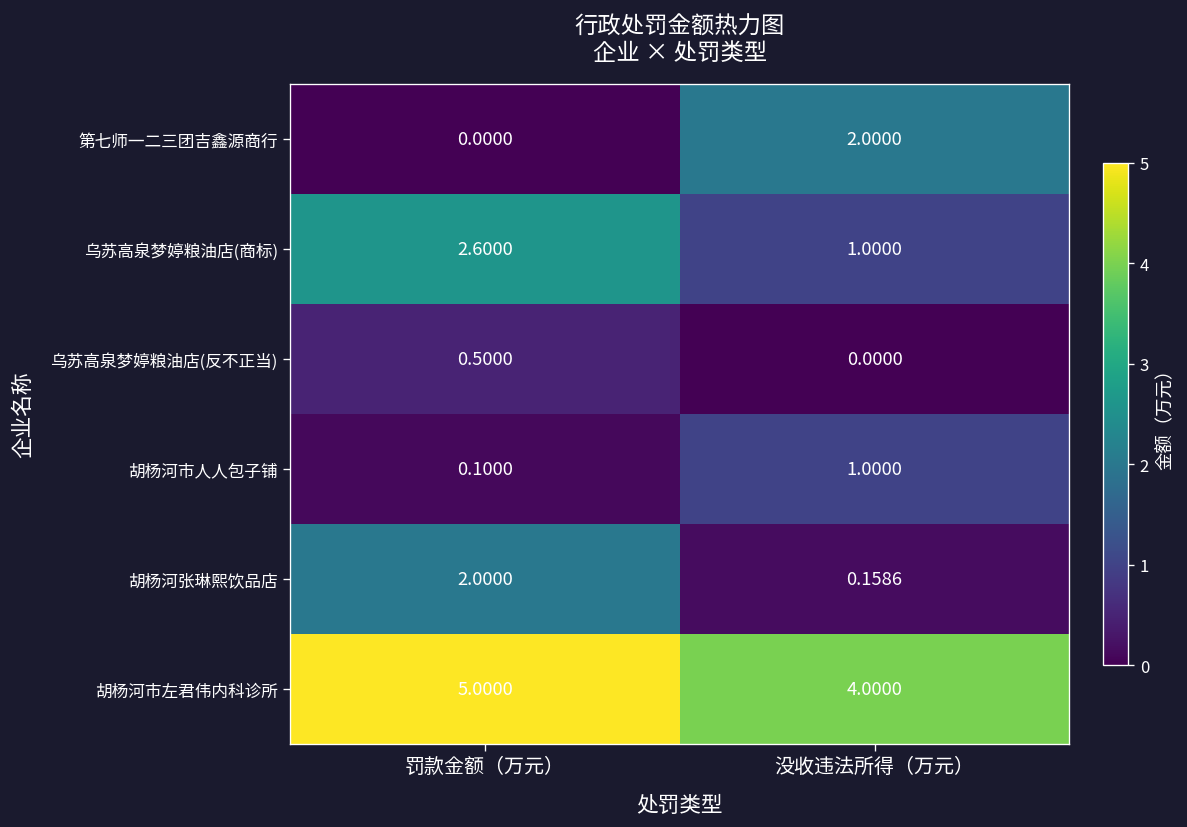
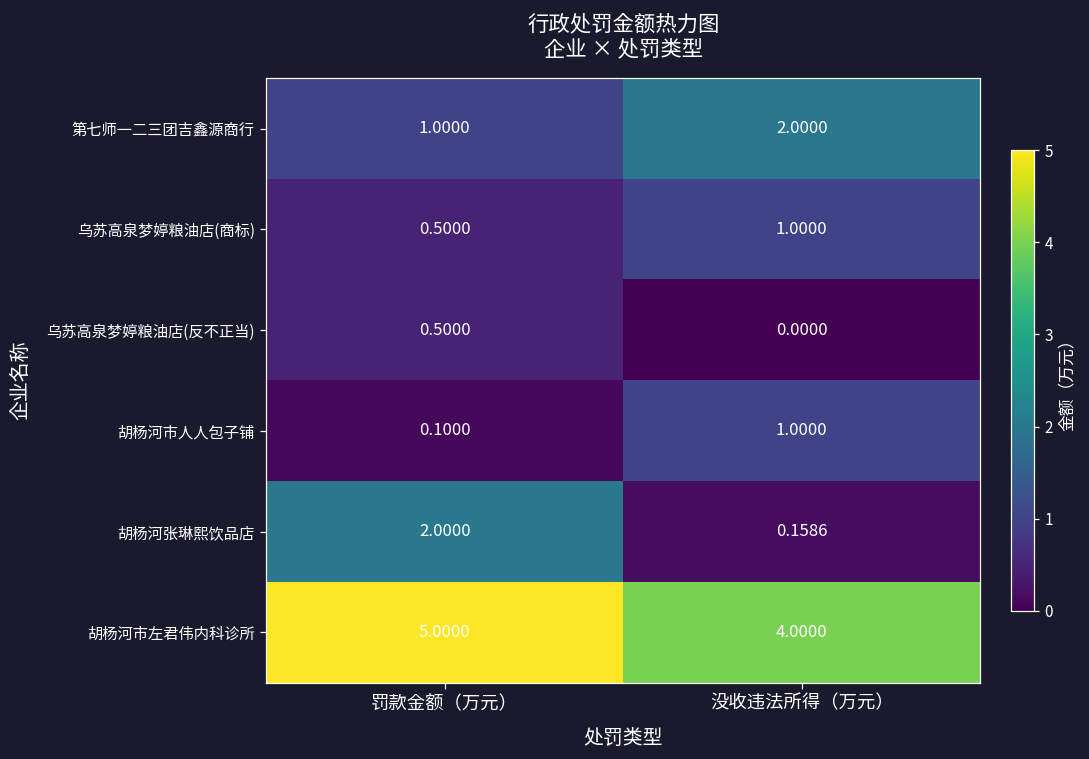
第七师一二三团吉鑫源商行, 罚款金额（万元）: 0.0000 -> 1.0000
乌苏高泉梦婷粮油店(商标), 罚款金额（万元）: 2.6000 -> 0.5000
